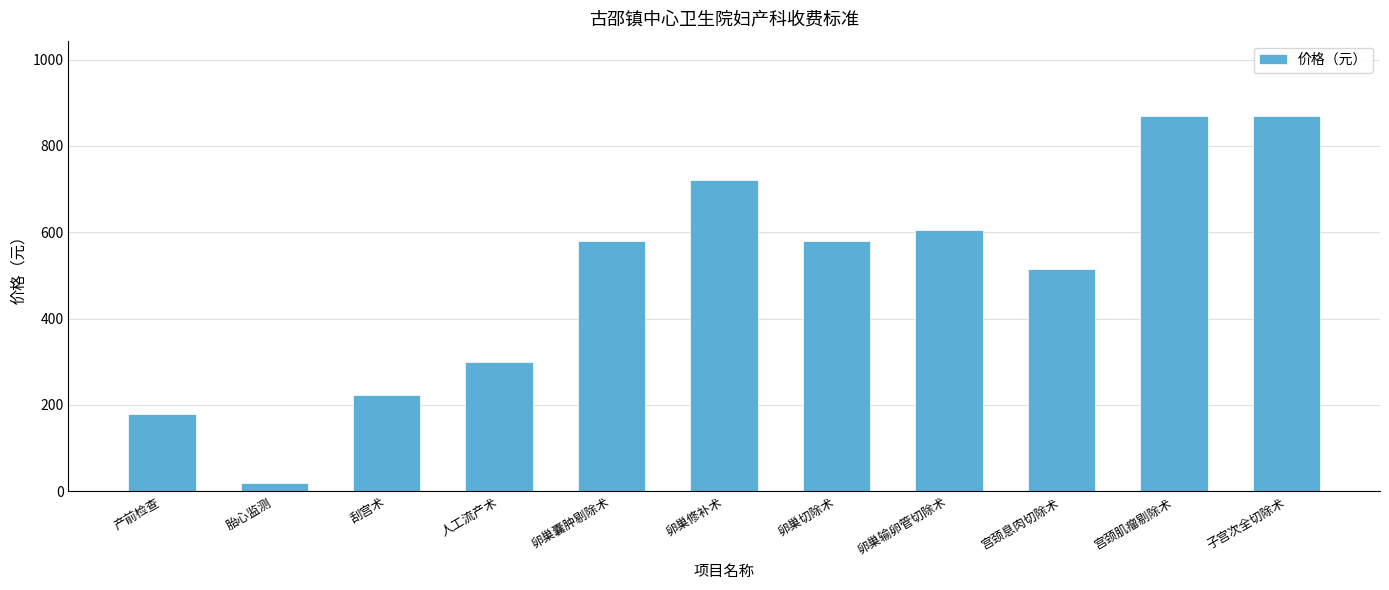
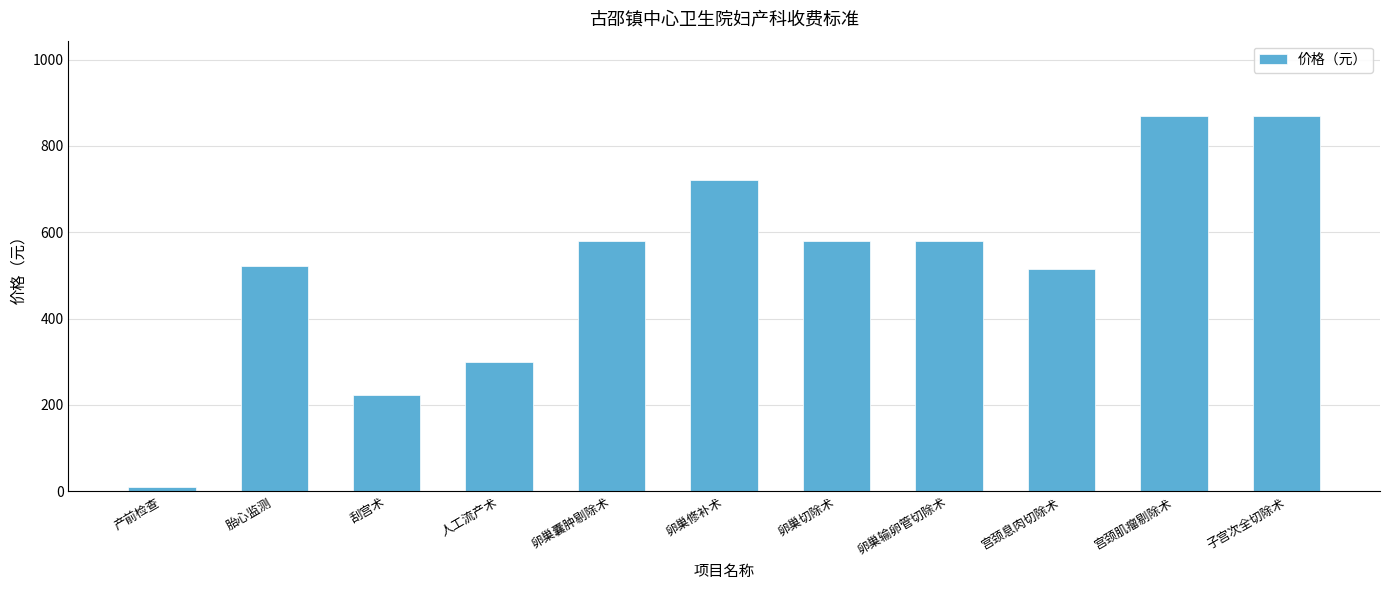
产前检查: 180 -> 10
胎心监测: 20 -> 520
卵巢输卵管切除术: 610 -> 580
